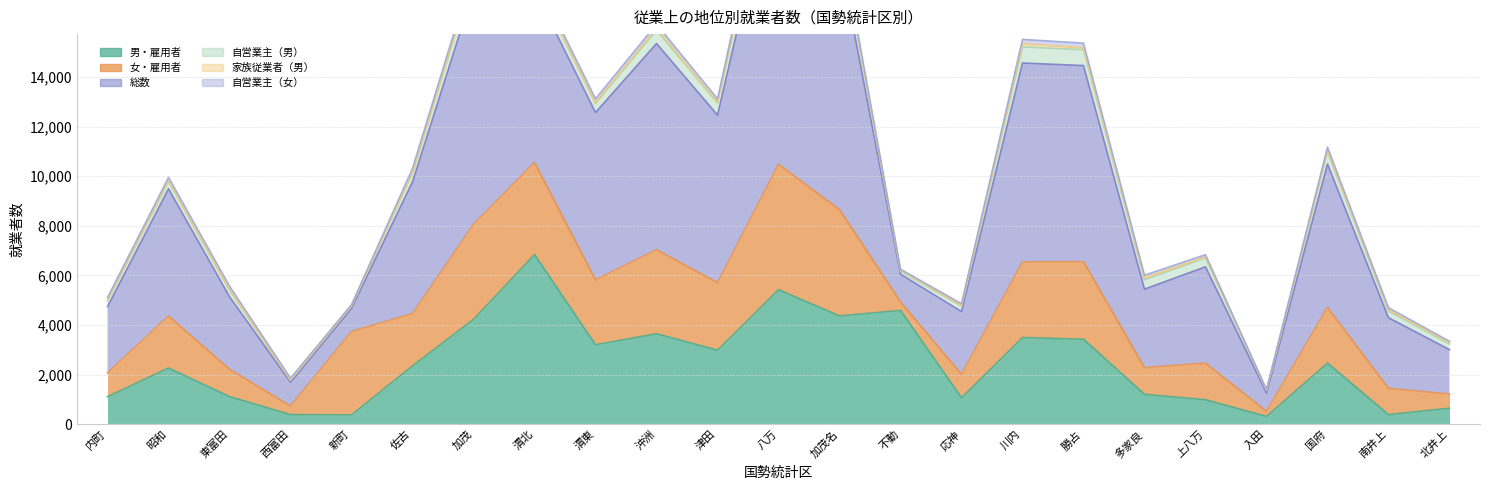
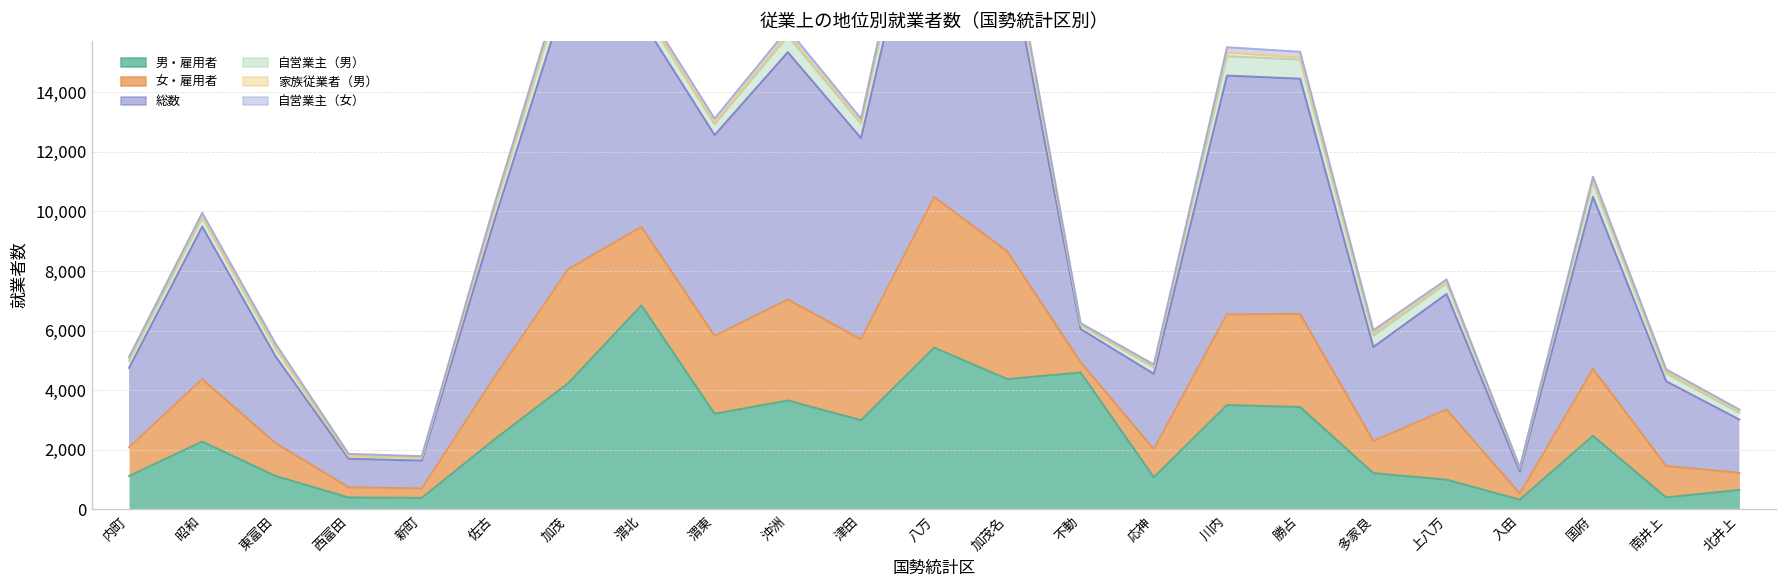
女・雇用者, 新町: 3,400 -> 300
女・雇用者, 渭北: 3,700 -> 2,600
女・雇用者, 上八万: 1,500 -> 2,400
